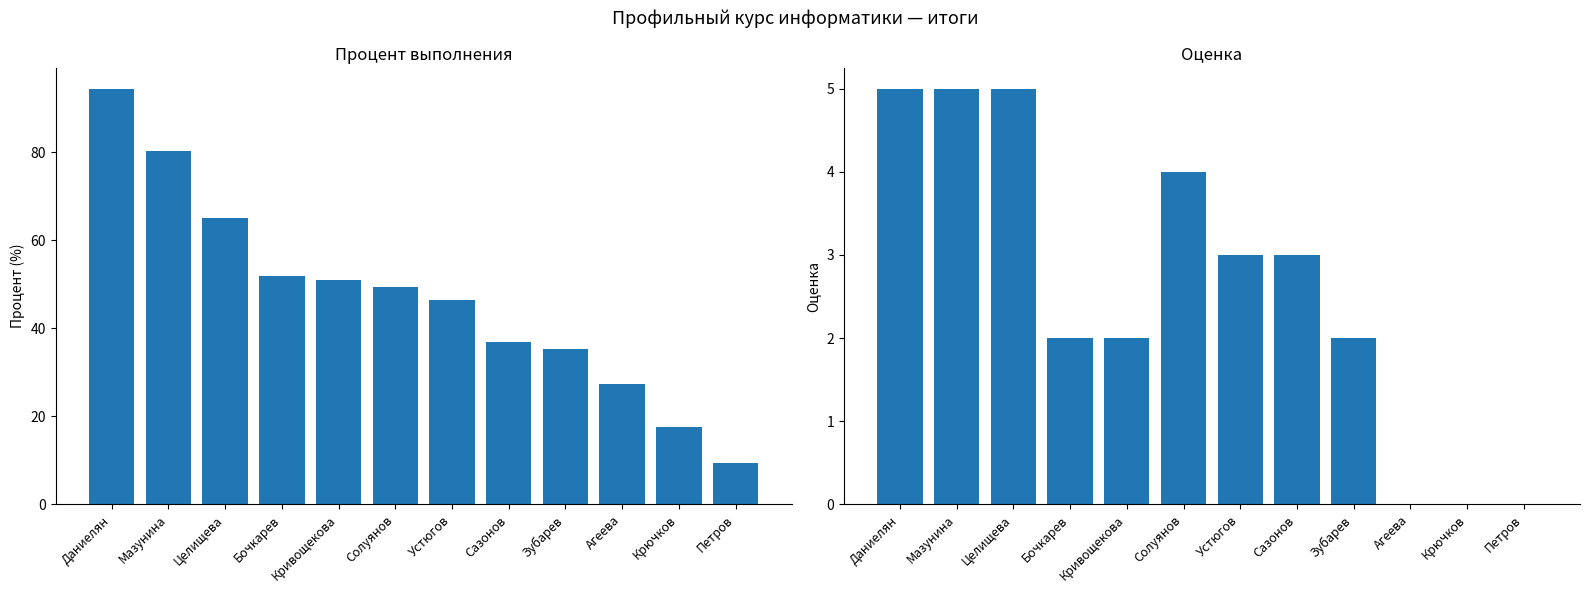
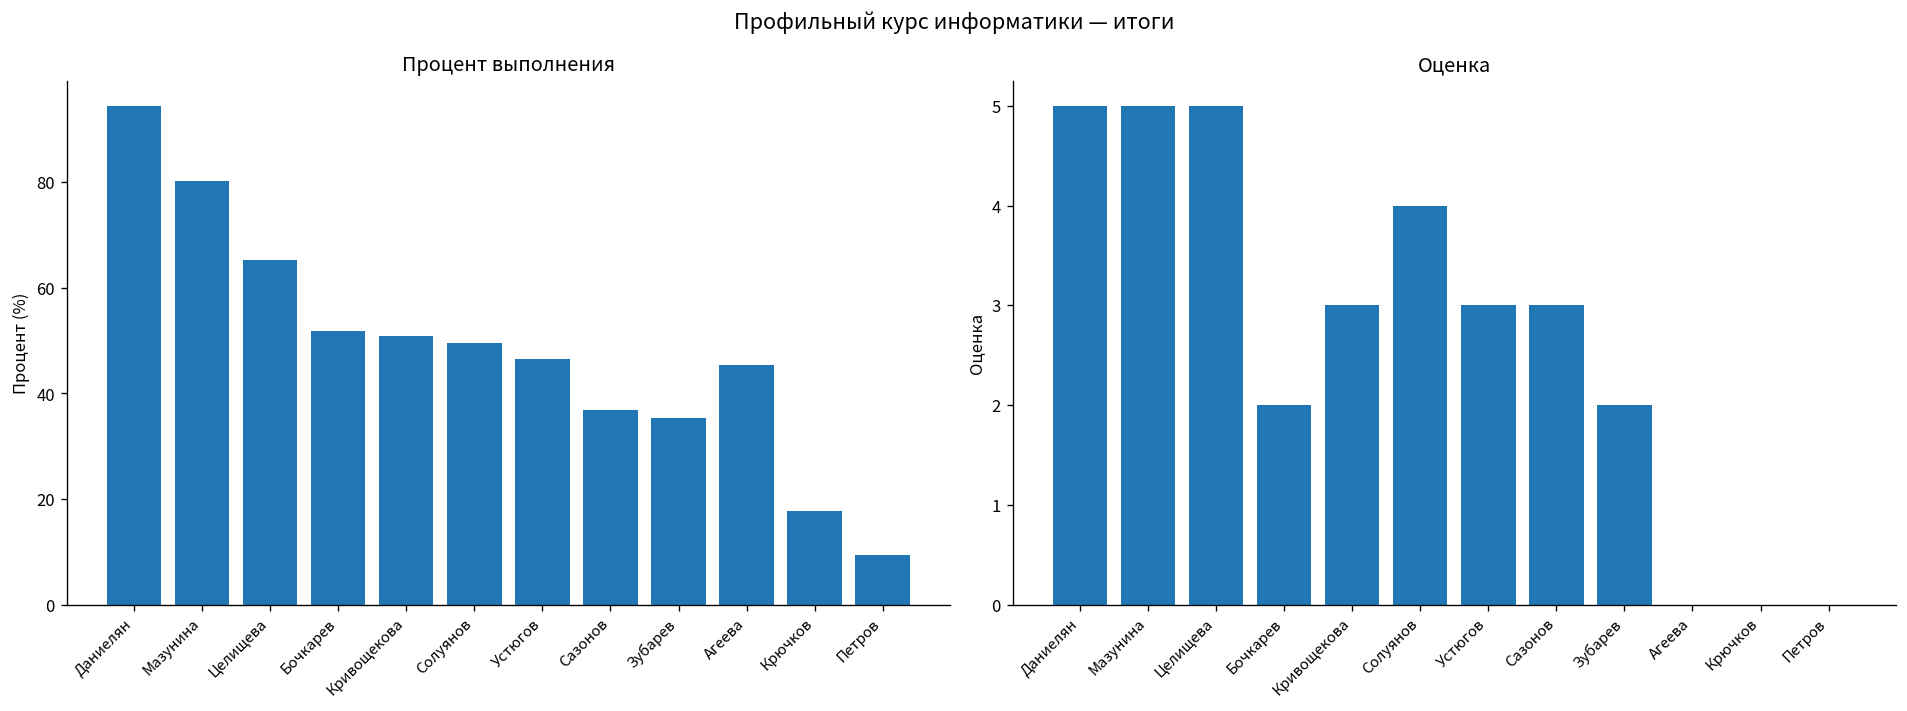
Процент выполнения, Агеева: 27 -> 45
Оценка, Кривощекова: 2 -> 3
